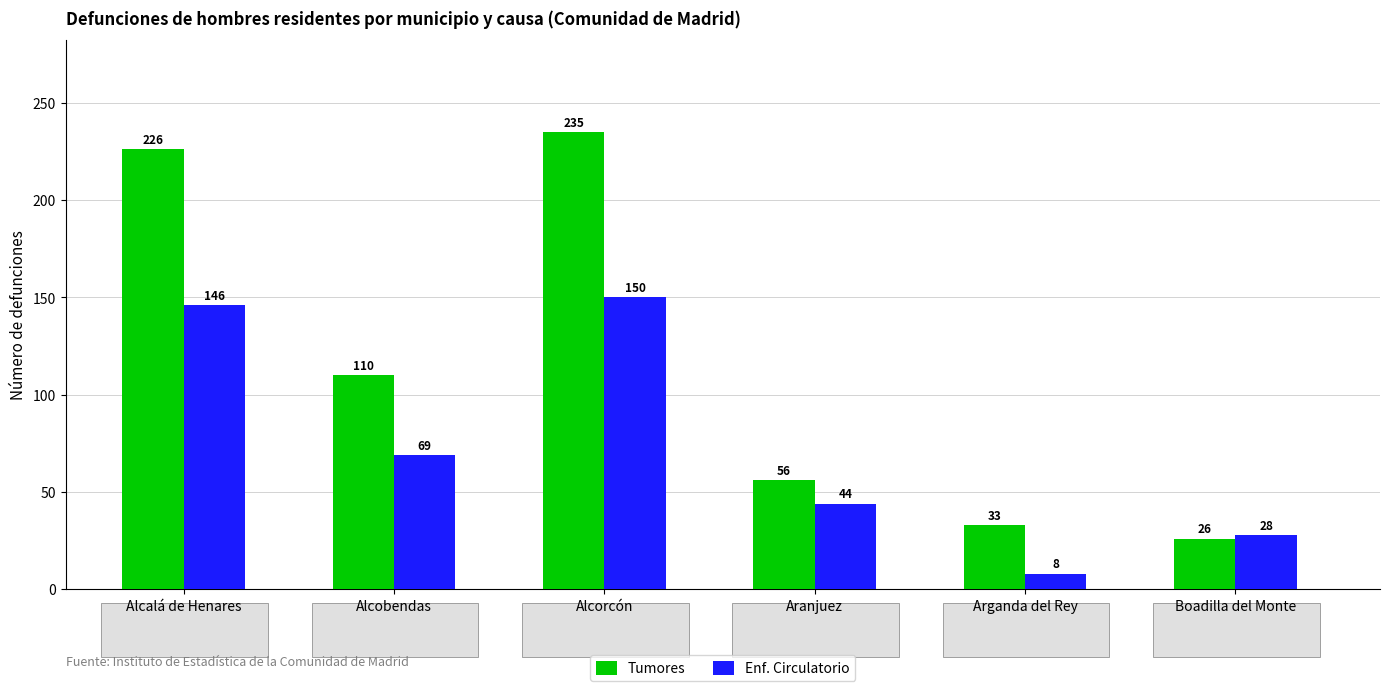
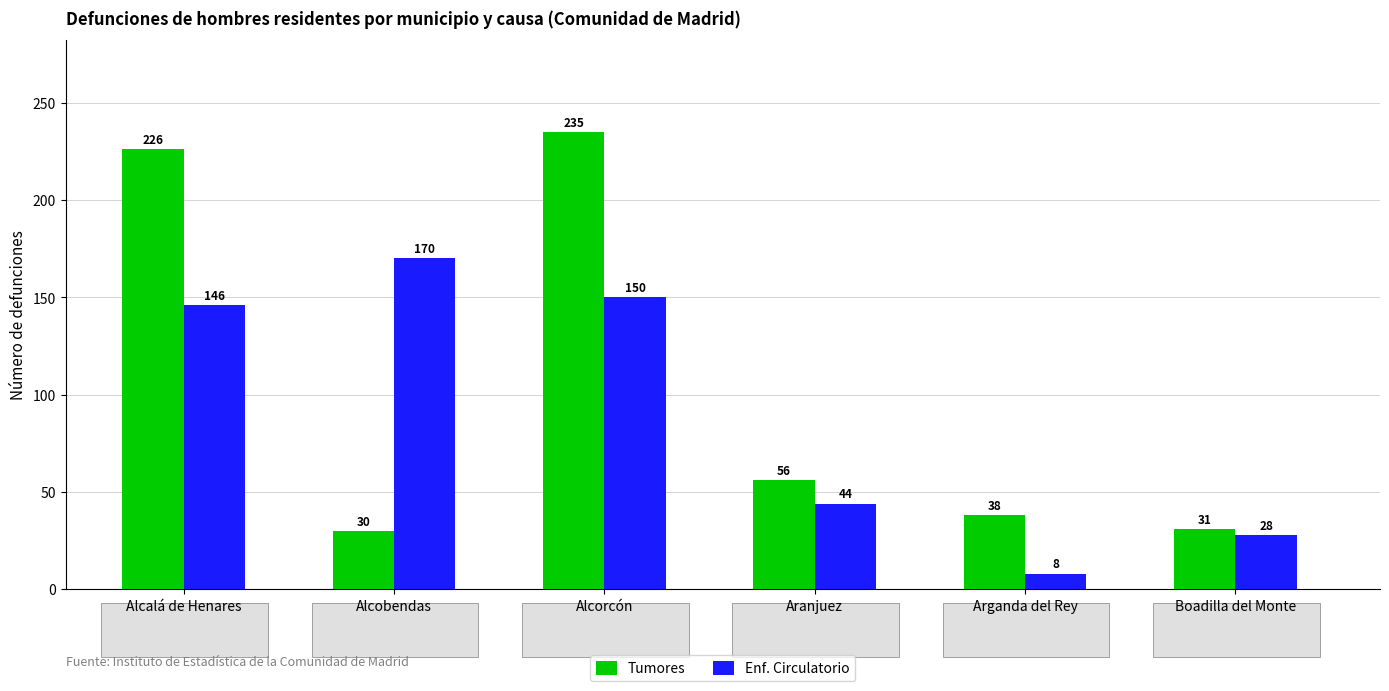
Tumores, Alcobendas: 110 -> 30
Enf. Circulatorio, Alcobendas: 69 -> 170
Tumores, Arganda del Rey: 33 -> 38
Tumores, Boadilla del Monte: 26 -> 31
